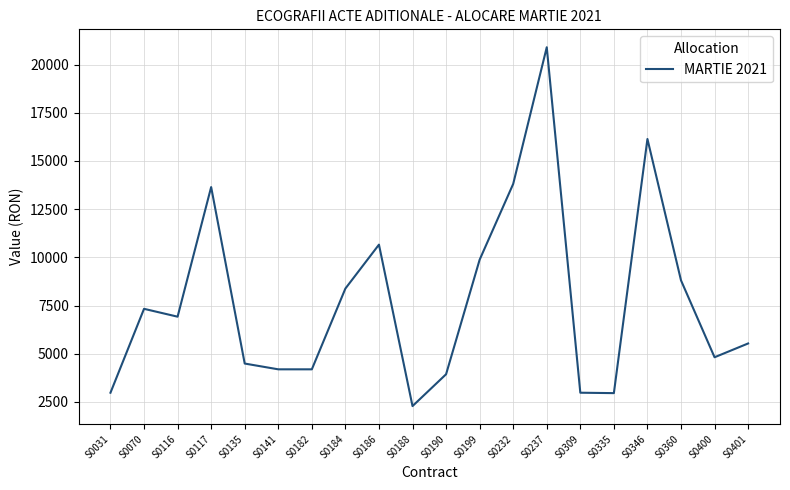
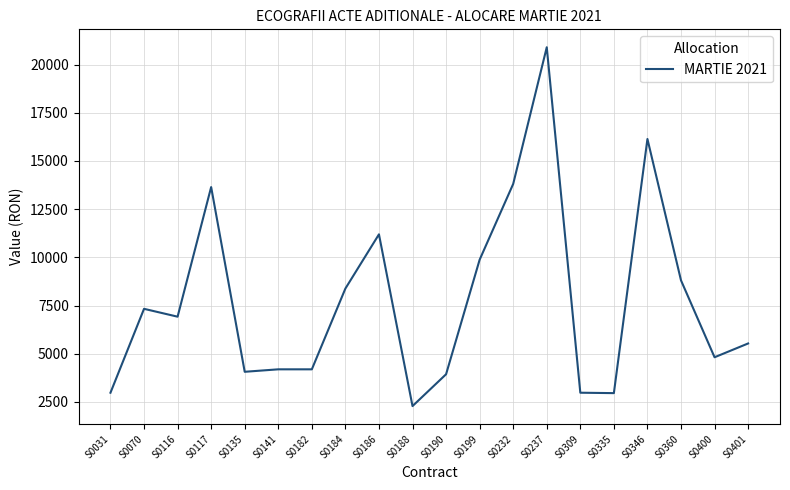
S0135: 4500 -> 4100
S0186: 10700 -> 11200
